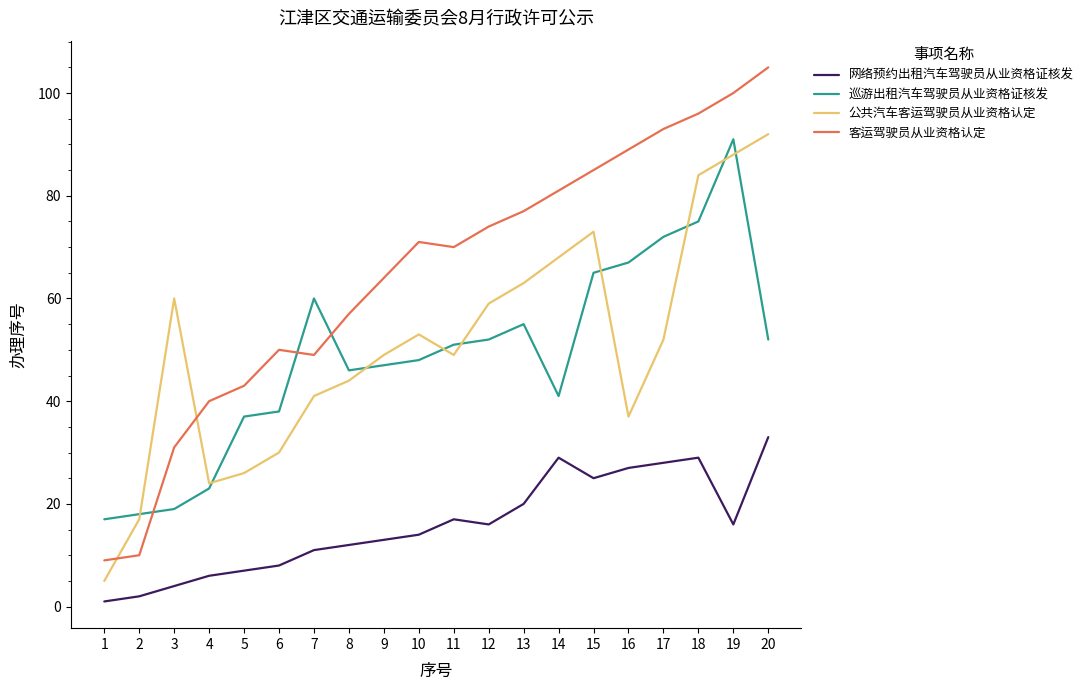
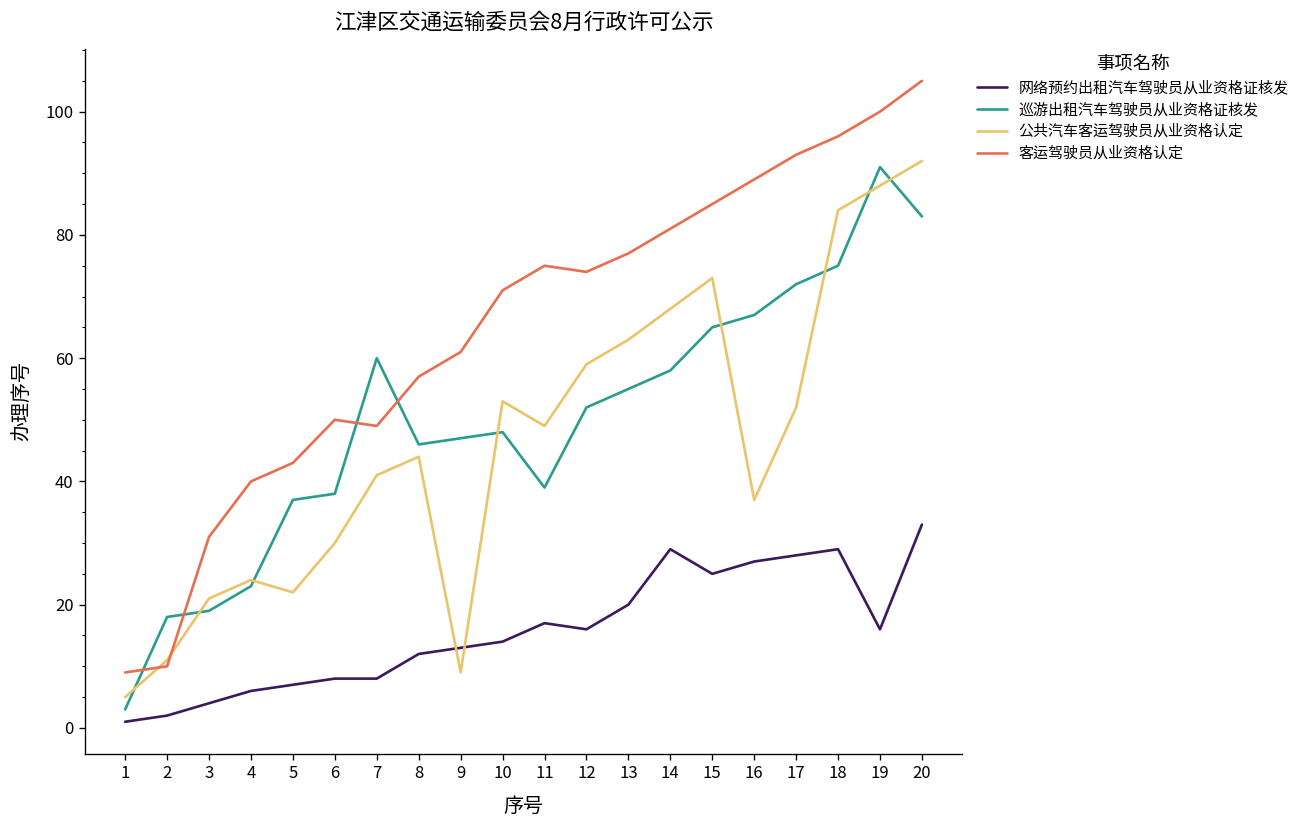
巡游出租汽车驾驶员从业资格证核发, 1: 17 -> 3
公共汽车客运驾驶员从业资格认定, 2: 17 -> 11
公共汽车客运驾驶员从业资格认定, 3: 60 -> 21
公共汽车客运驾驶员从业资格认定, 5: 26 -> 22
网络预约出租汽车驾驶员从业资格证核发, 7: 11 -> 8
公共汽车客运驾驶员从业资格认定, 9: 49 -> 9
客运驾驶员从业资格认定, 9: 64 -> 61
巡游出租汽车驾驶员从业资格证核发, 11: 51 -> 39
客运驾驶员从业资格认定, 11: 70 -> 75
巡游出租汽车驾驶员从业资格证核发, 14: 41 -> 58
巡游出租汽车驾驶员从业资格证核发, 20: 52 -> 83
